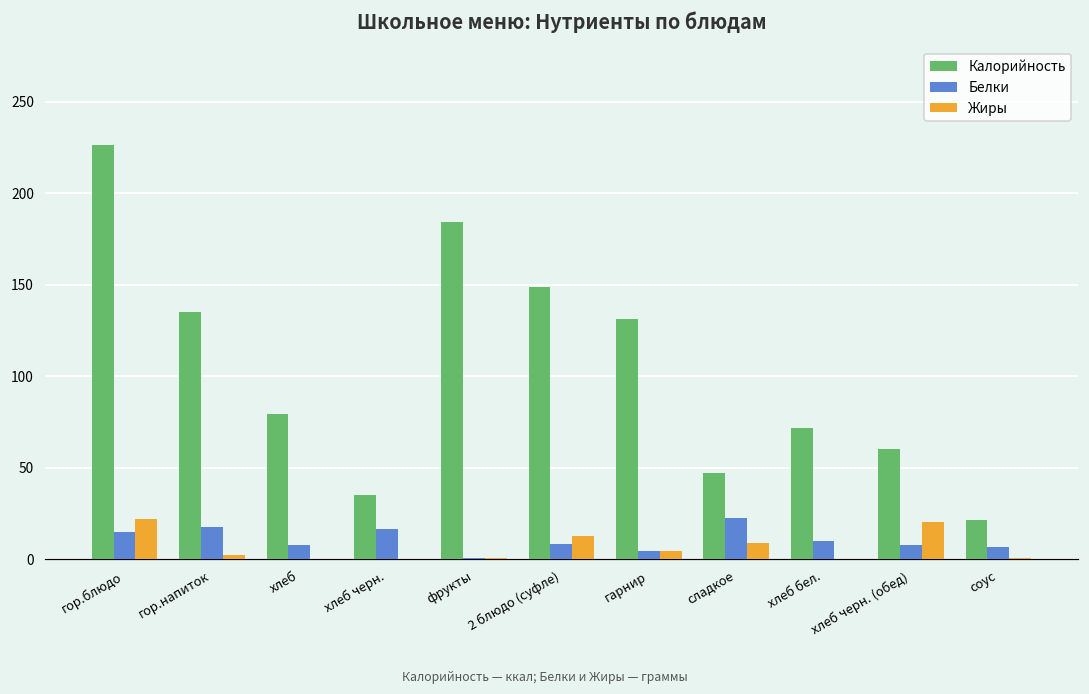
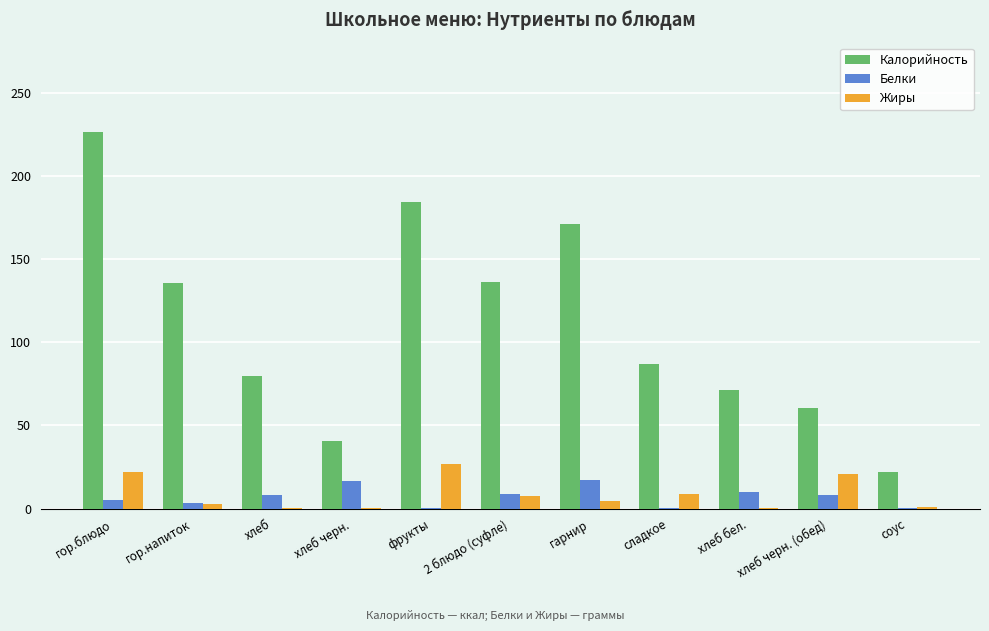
Белки, гор.блюдо: 15 -> 5
Белки, гор.напиток: 18 -> 3
Калорийность, хлеб черн.: 35 -> 40
Жиры, фрукты: 1 -> 27
Калорийность, 2 блюдо (суфле): 149 -> 136
Жиры, 2 блюдо (суфле): 13 -> 8
Калорийность, гарнир: 131 -> 171
Белки, гарнир: 4 -> 17
Калорийность, сладкое: 47 -> 87
Белки, сладкое: 22 -> 0
Белки, соус: 7 -> 0
